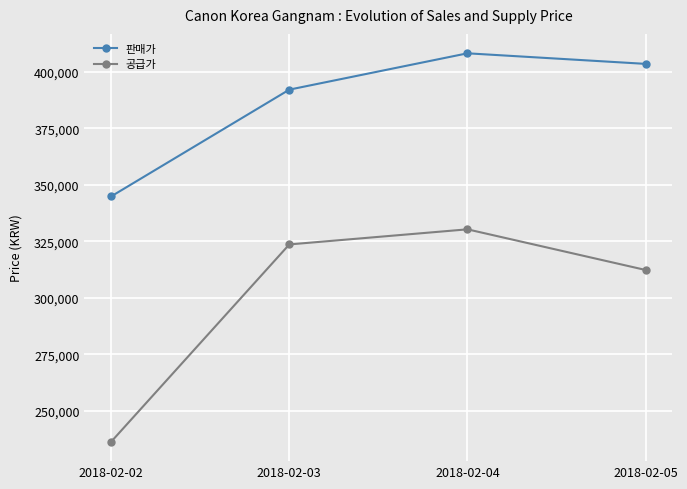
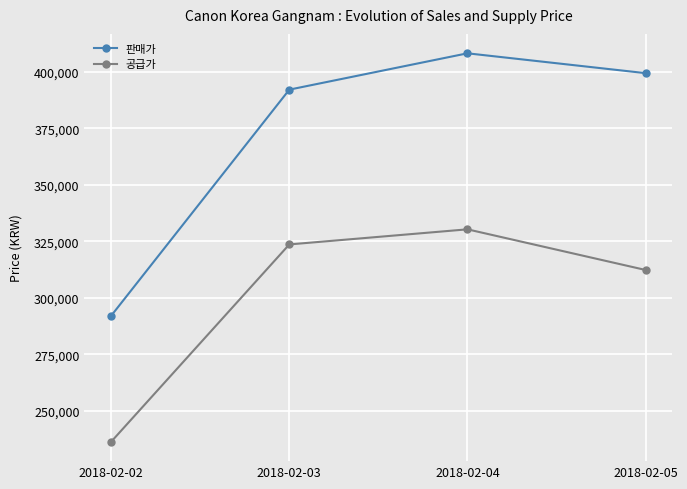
판매가, 2018-02-02: 345,000 -> 292,000
판매가, 2018-02-05: 403,000 -> 399,000
